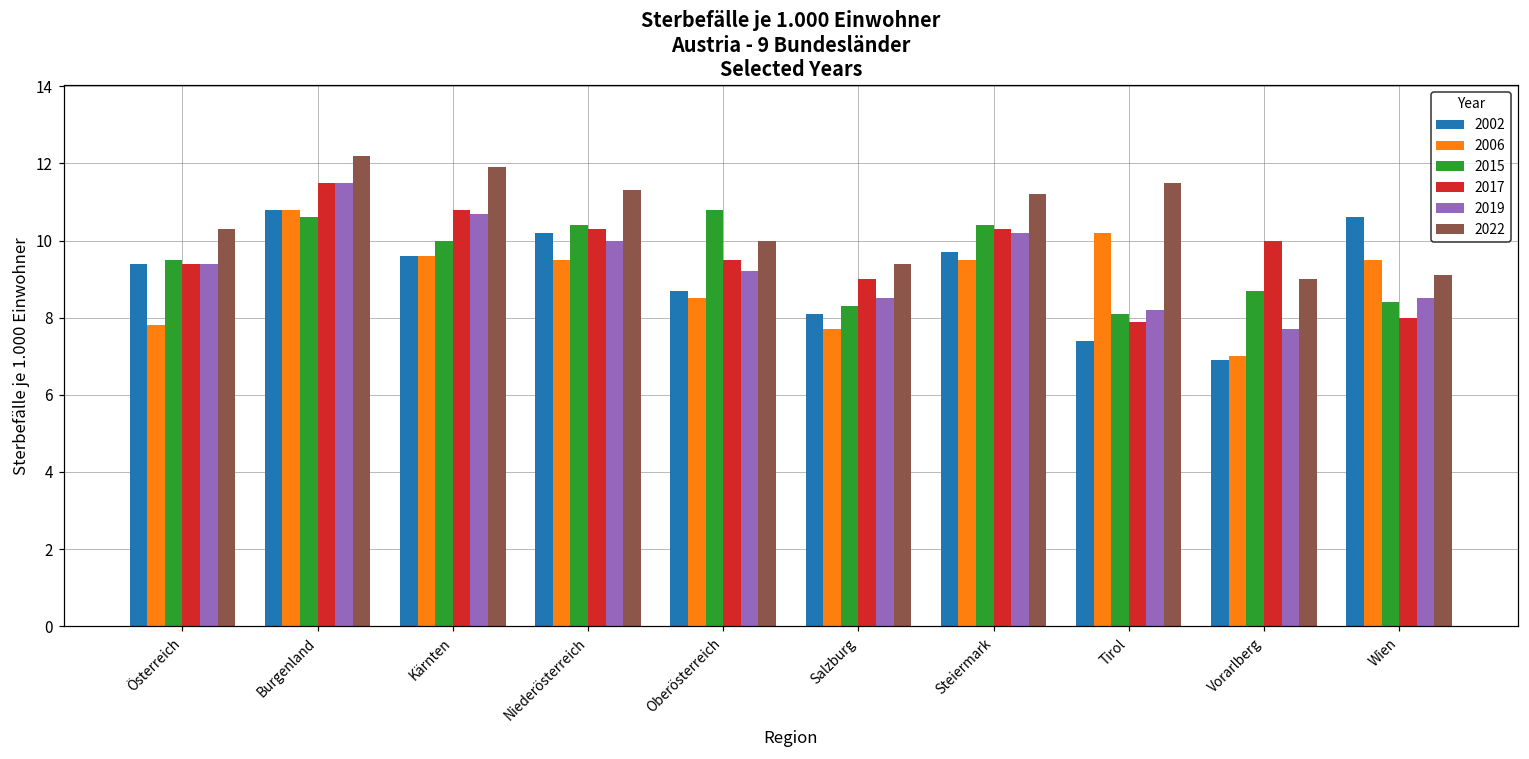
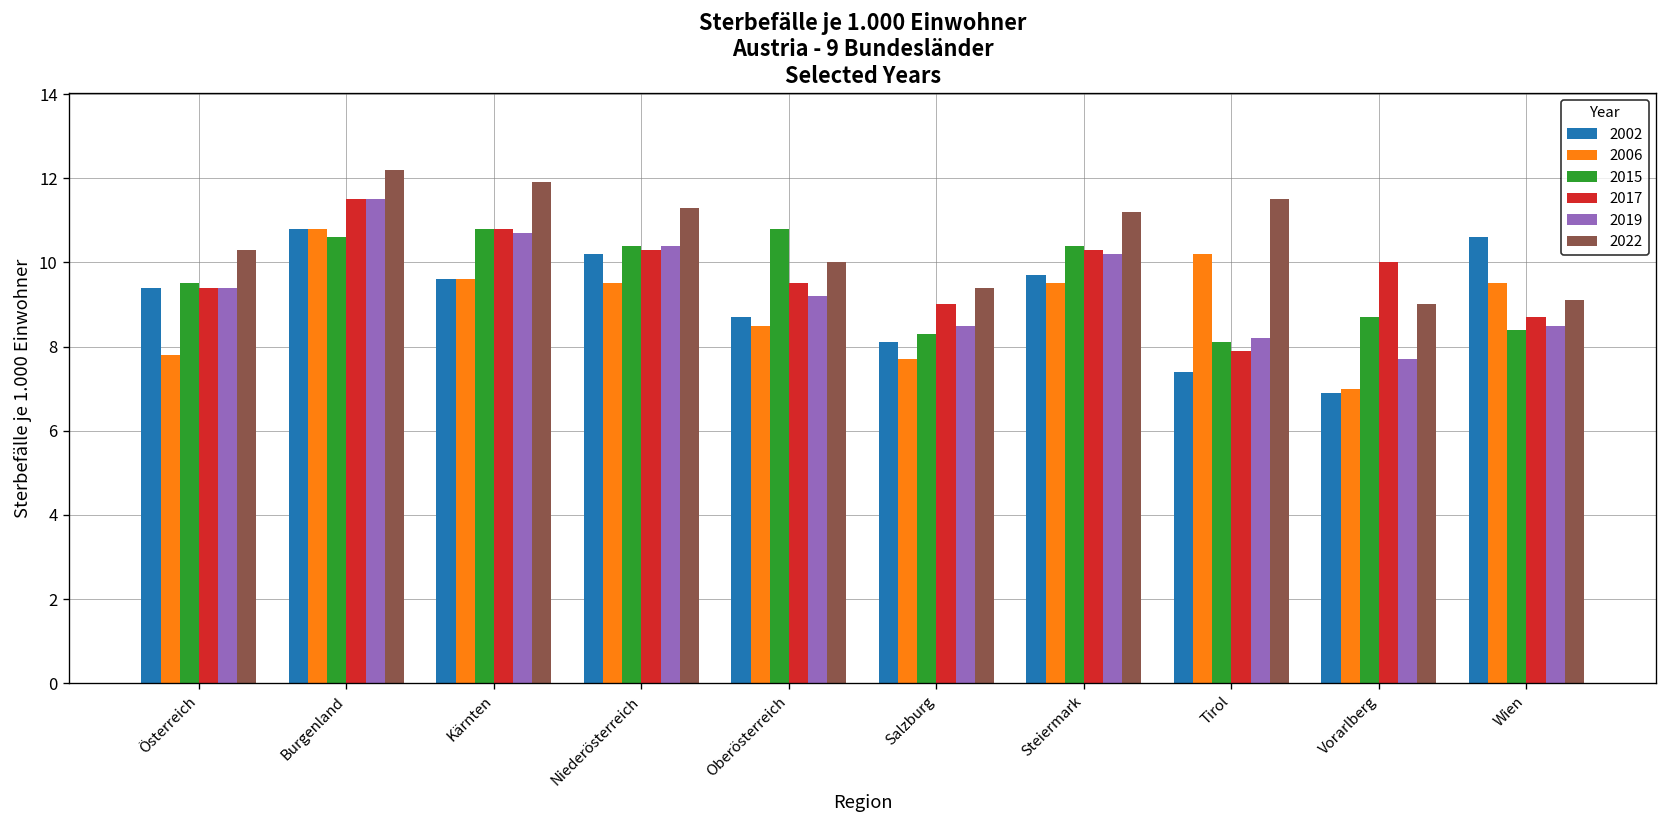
2015, Kärnten: 10.0 -> 10.8
2019, Niederösterreich: 10.0 -> 10.4
2017, Wien: 8.0 -> 8.7
